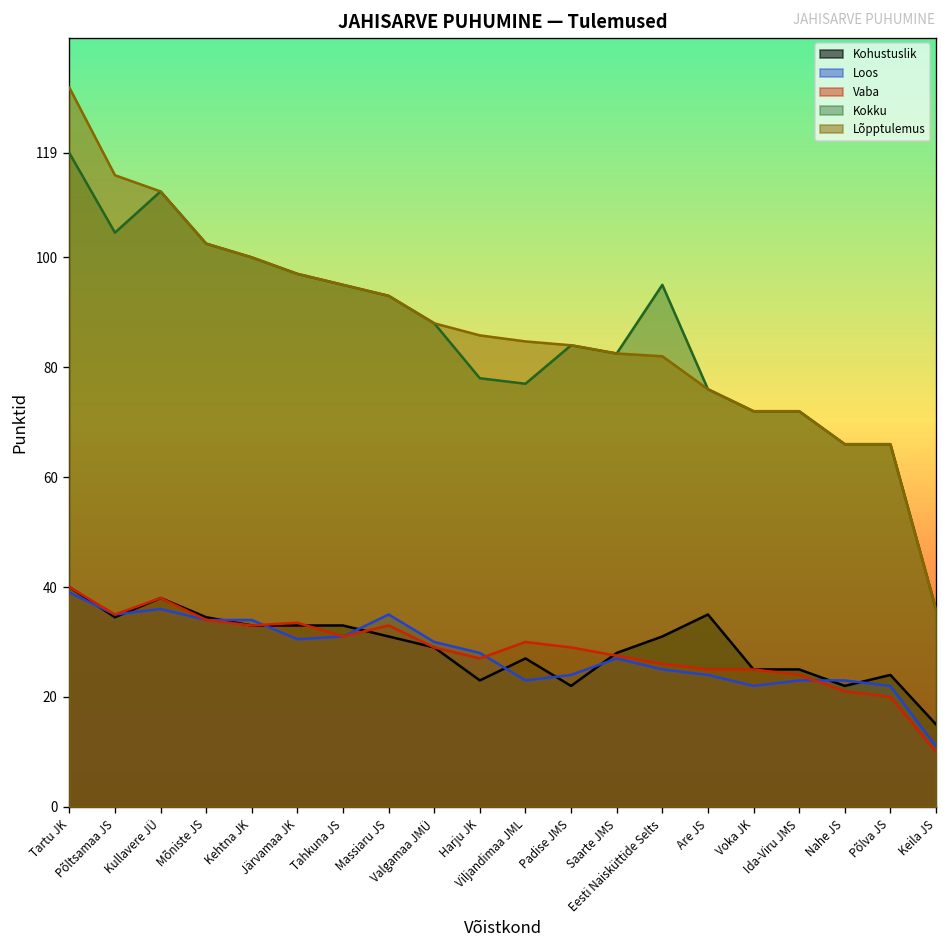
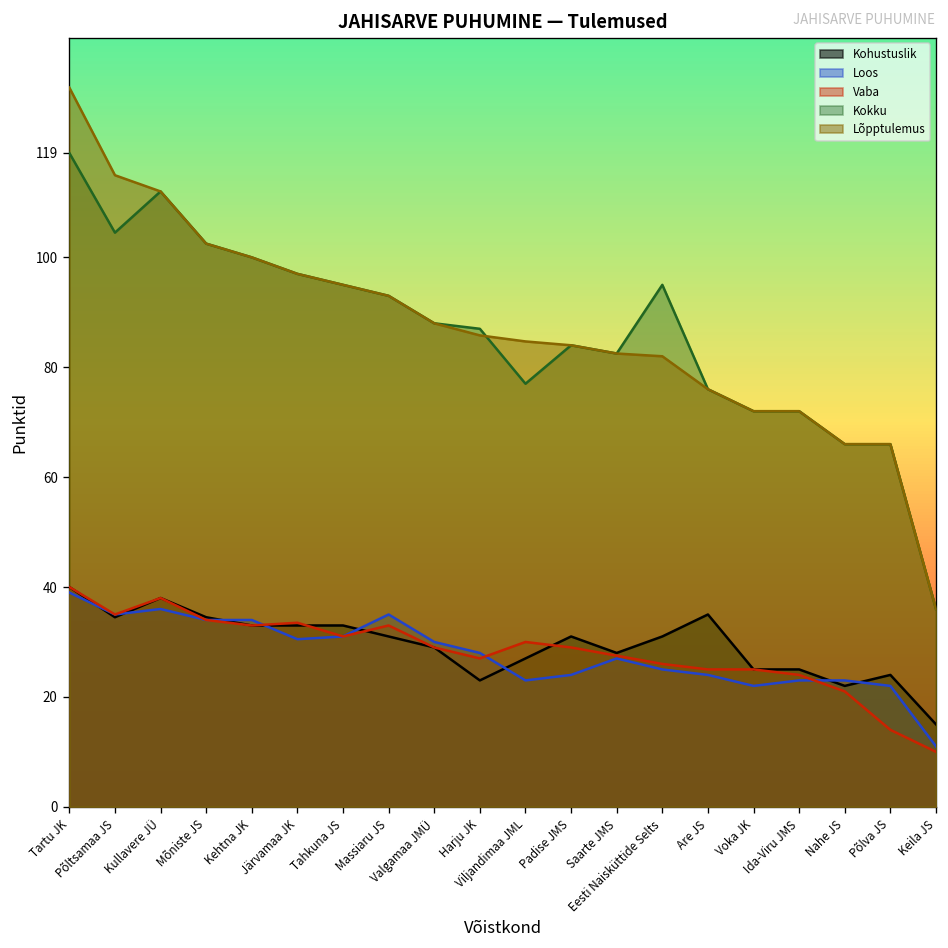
Kokku, Harju JK: 78 -> 87
Kohustuslik, Padise JMS: 22 -> 31
Vaba, Põlva JS: 20 -> 14
